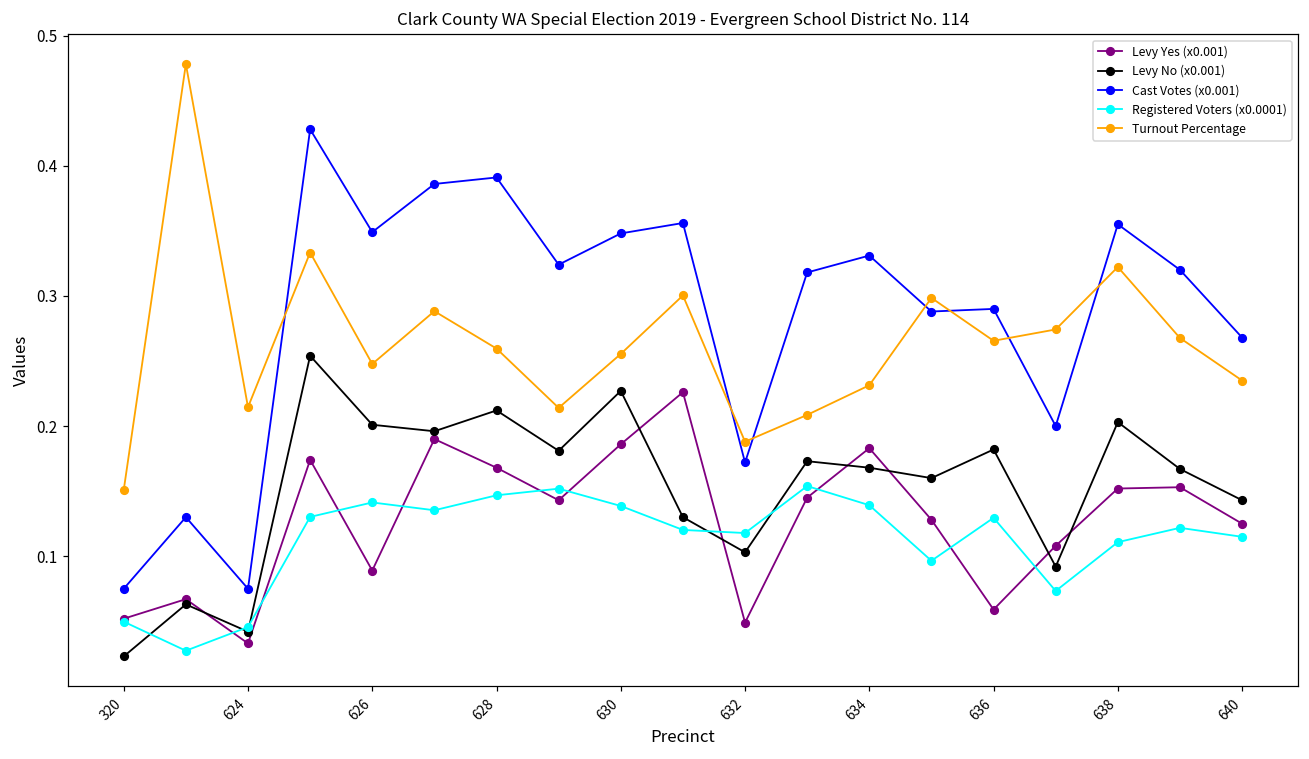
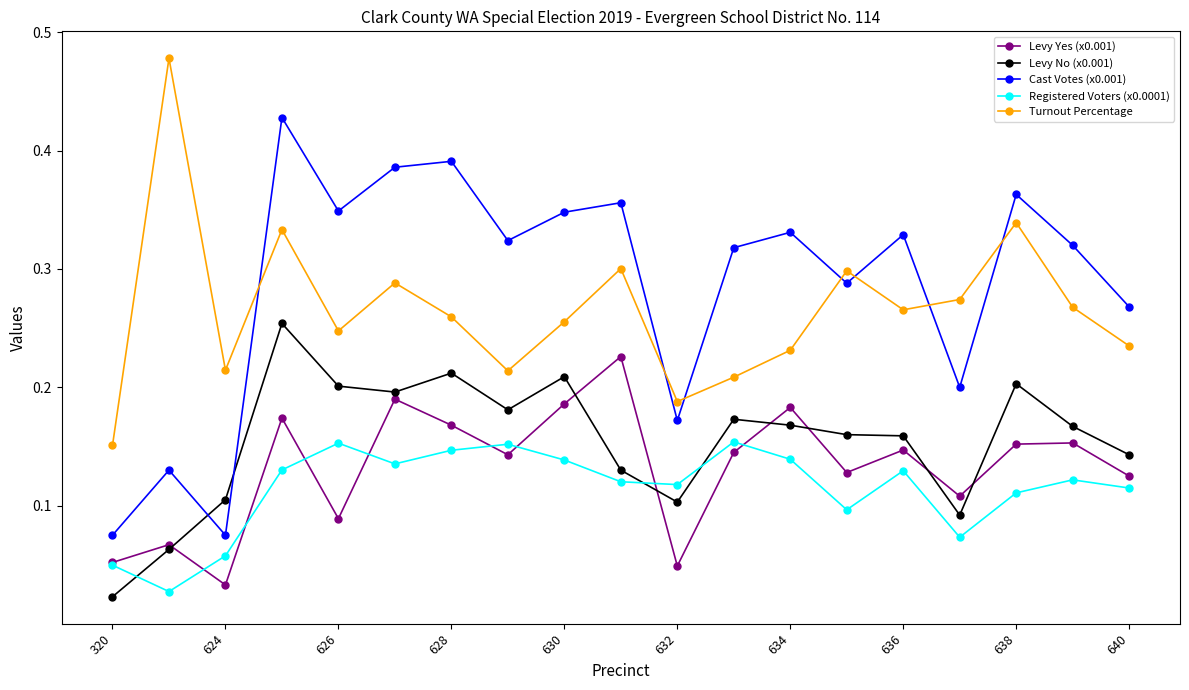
Levy No (x0.001), 624: 0.042 -> 0.105
Registered Voters (x0.0001), 624: 0.046 -> 0.058
Registered Voters (x0.0001), 626: 0.141 -> 0.153
Levy No (x0.001), 630: 0.227 -> 0.209
Levy Yes (x0.001), 636: 0.059 -> 0.147
Levy No (x0.001), 636: 0.182 -> 0.159
Cast Votes (x0.001), 636: 0.290 -> 0.329
Cast Votes (x0.001), 638: 0.355 -> 0.363
Turnout Percentage, 638: 0.322 -> 0.339
